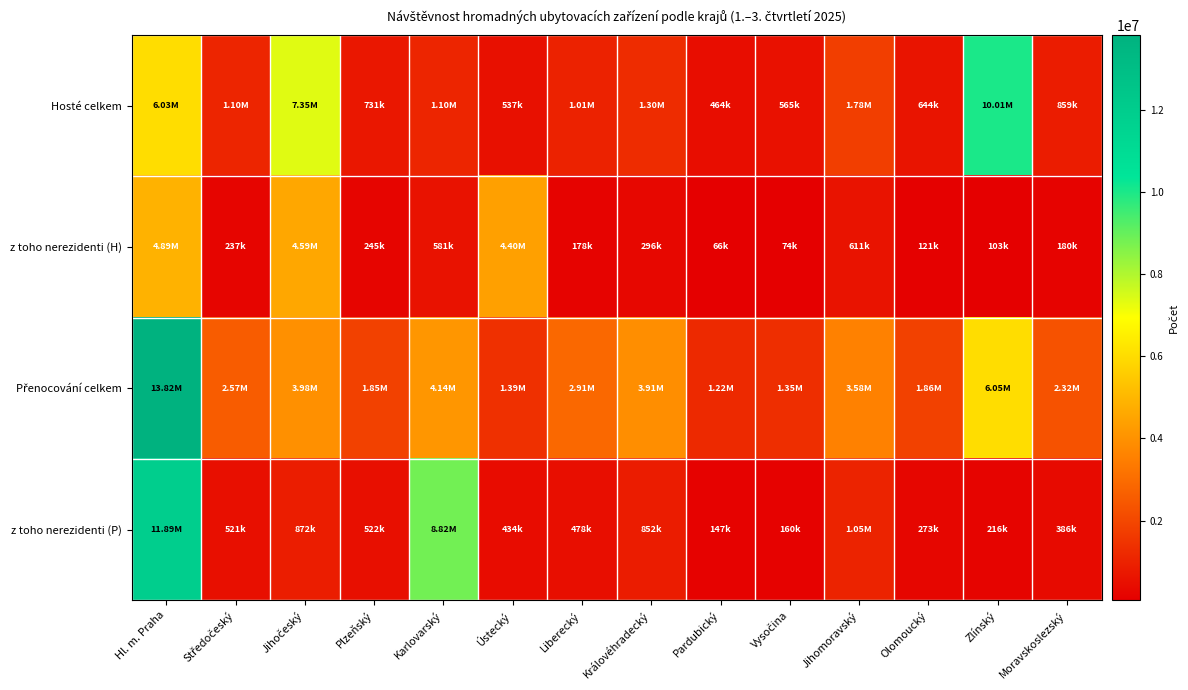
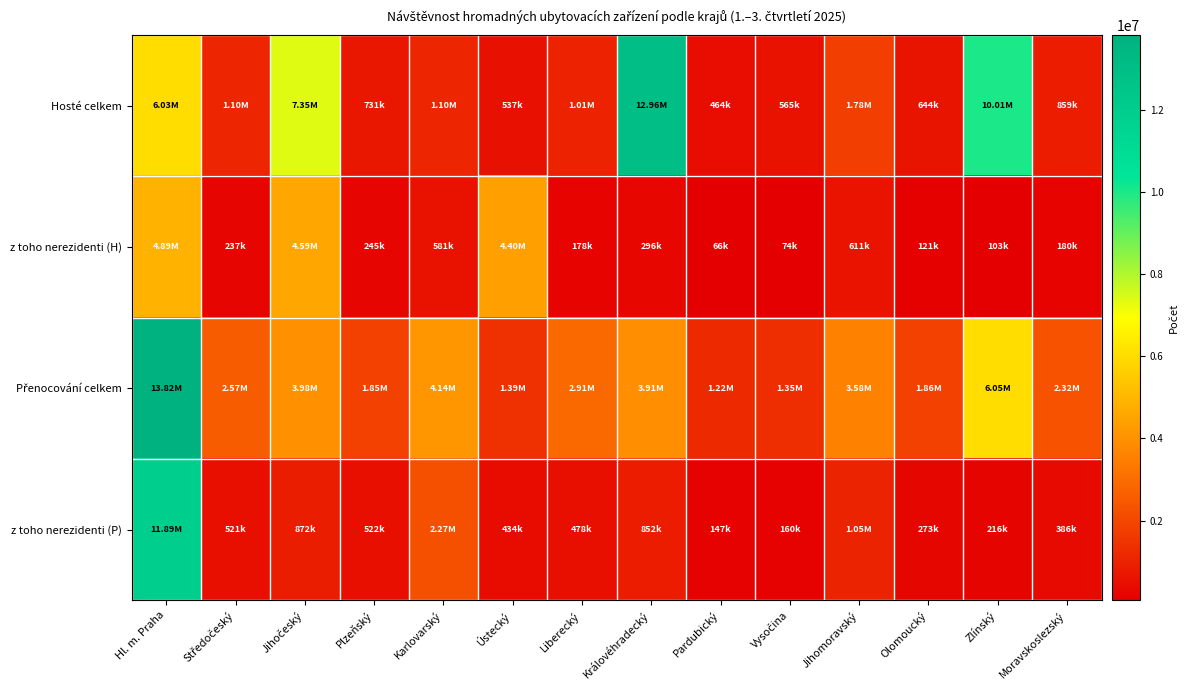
Hosté celkem, Královéhradecký: 1.30M -> 12.96M
z toho nerezidenti (P), Karlovarský: 8.82M -> 2.27M
